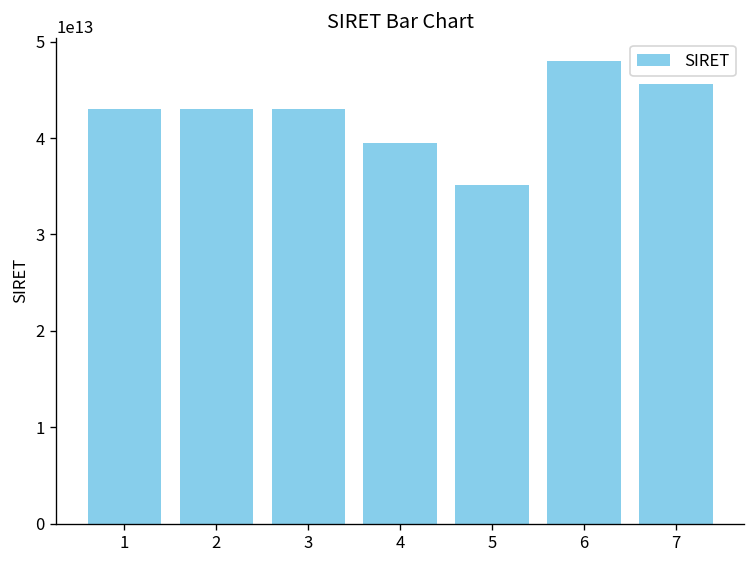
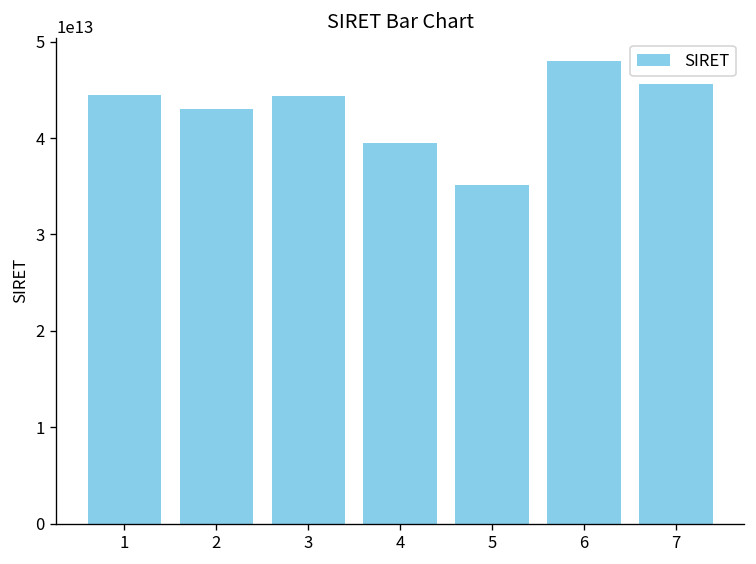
1: 43000000000000 -> 44000000000000
3: 43000000000000 -> 44000000000000
